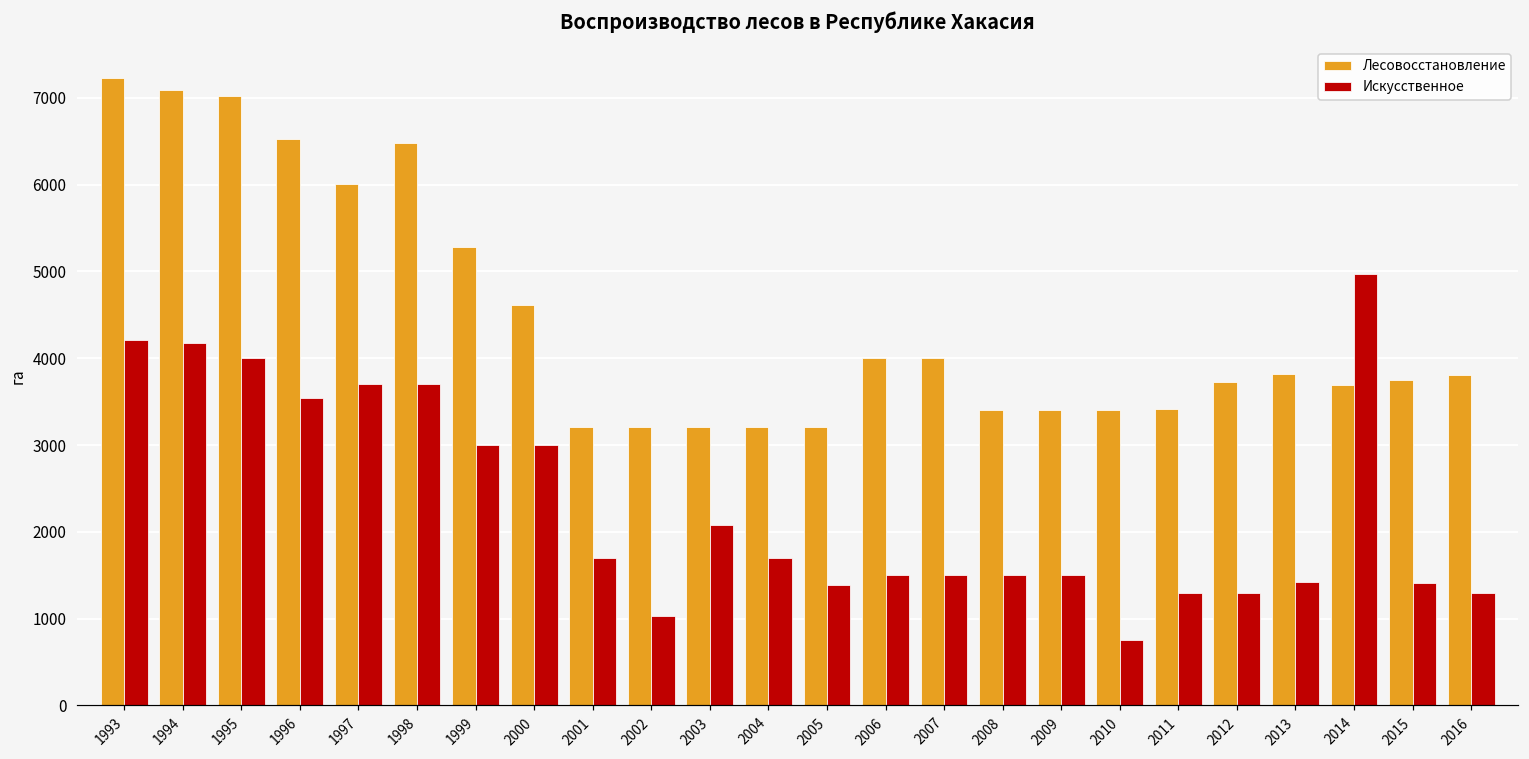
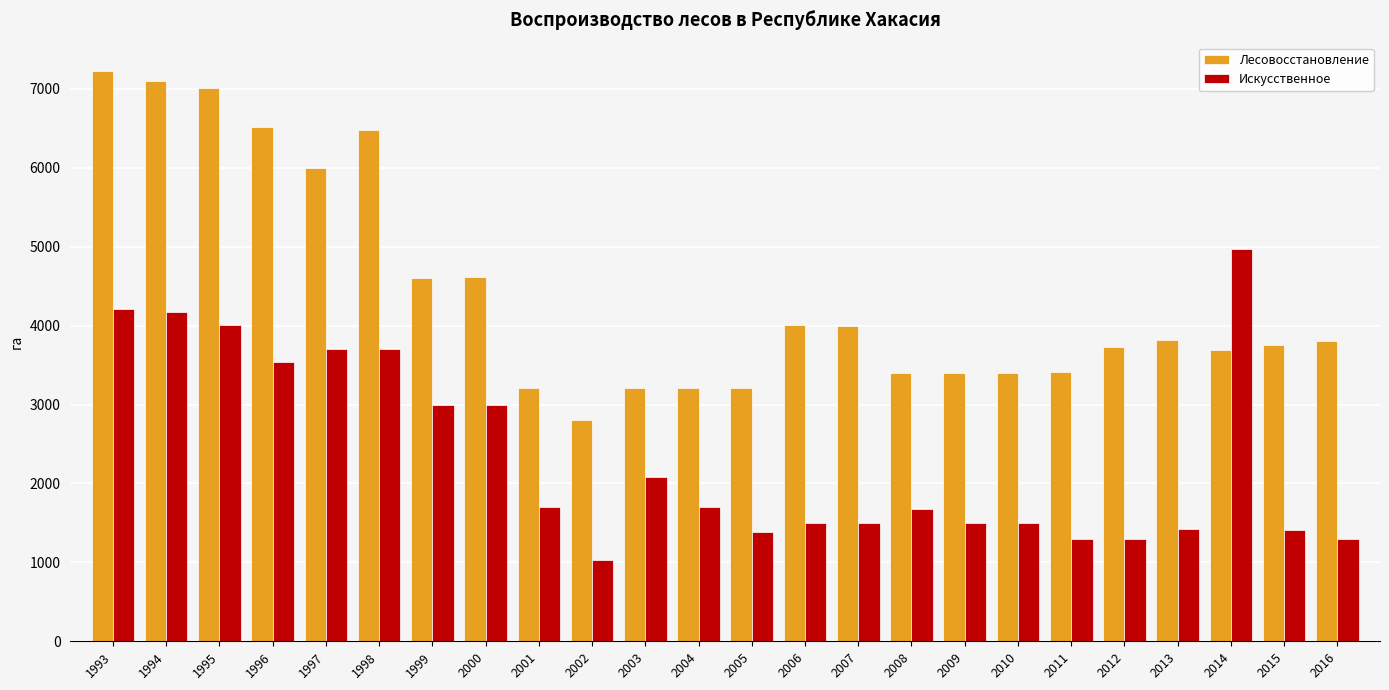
Лесовосстановление, 1999: 5300 -> 4600
Лесовосстановление, 2002: 3200 -> 2800
Искусственное, 2008: 1500 -> 1700
Искусственное, 2010: 700 -> 1500
